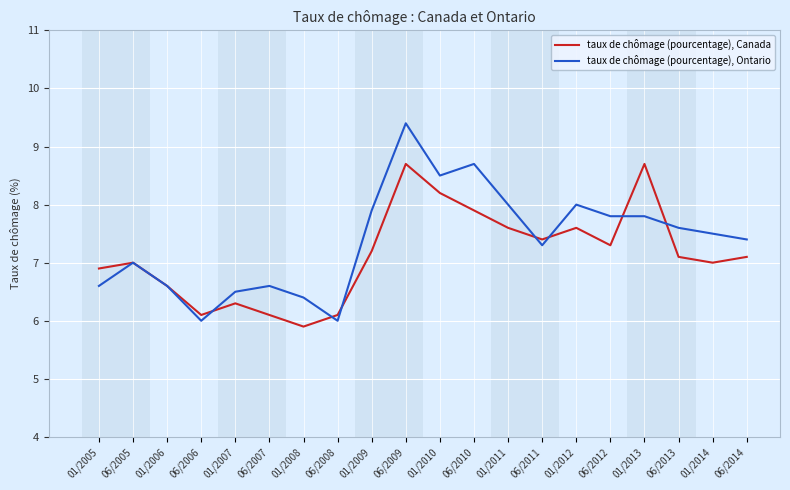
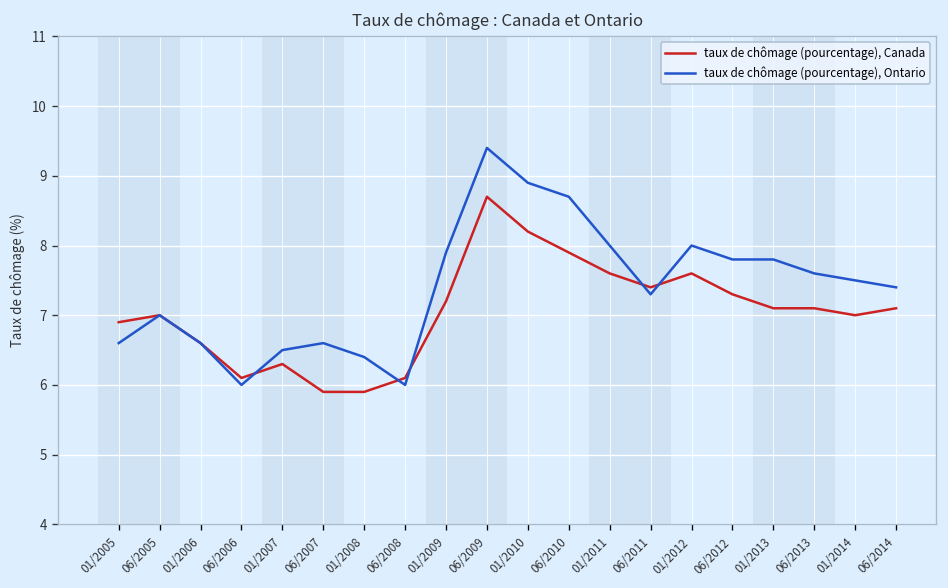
taux de chômage (pourcentage), Canada, 06/2007: 6.1 -> 5.9
taux de chômage (pourcentage), Ontario, 01/2010: 8.5 -> 8.9
taux de chômage (pourcentage), Canada, 01/2013: 8.7 -> 7.1
